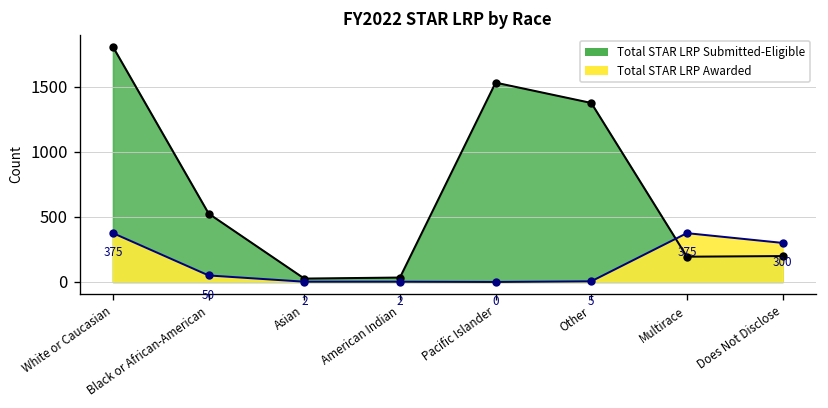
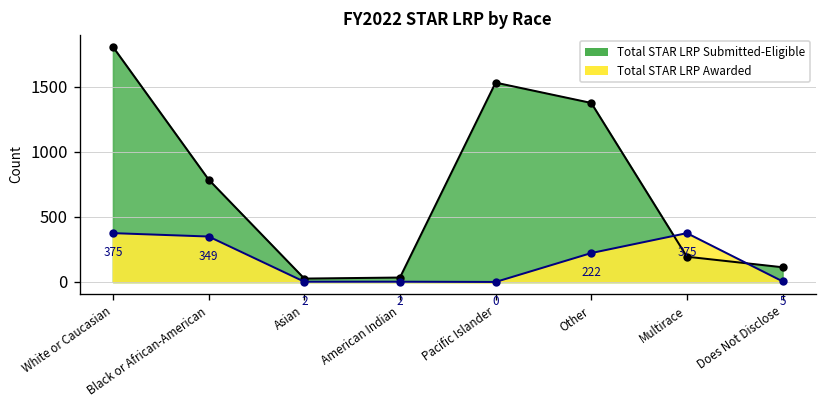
Total STAR LRP Submitted-Eligible, Black or African-American: 530 -> 790
Total STAR LRP Awarded, Black or African-American: 50 -> 349
Total STAR LRP Awarded, Other: 5 -> 222
Total STAR LRP Submitted-Eligible, Does Not Disclose: 200 -> 110
Total STAR LRP Awarded, Does Not Disclose: 300 -> 5
